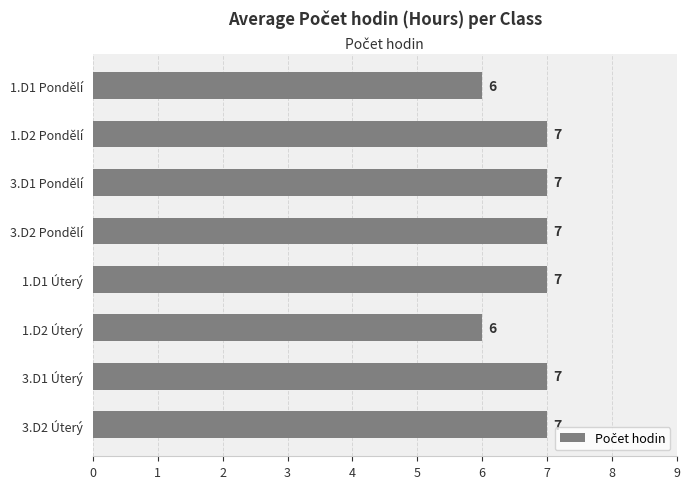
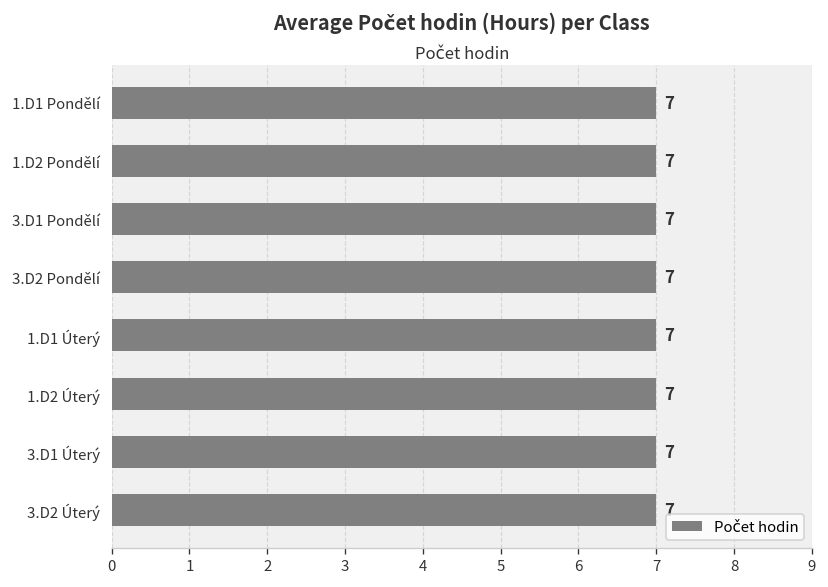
1.D1 Pondělí: 6 -> 7
1.D2 Úterý: 6 -> 7
